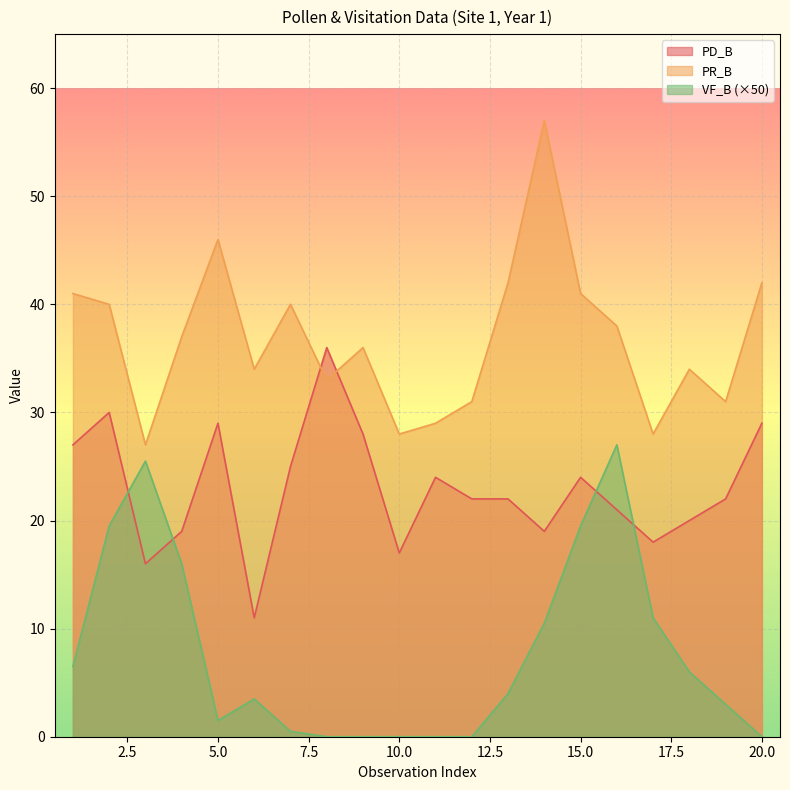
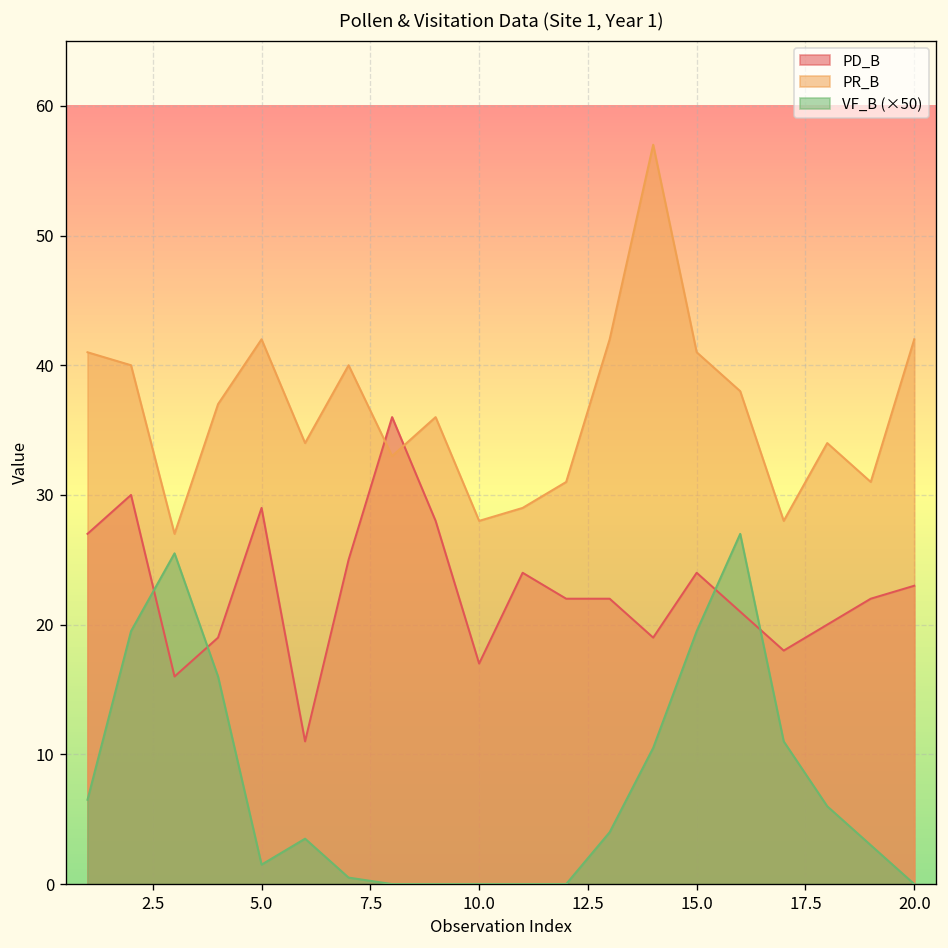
PR_B, 5.0: 46 -> 42
PD_B, 20.0: 29 -> 23
